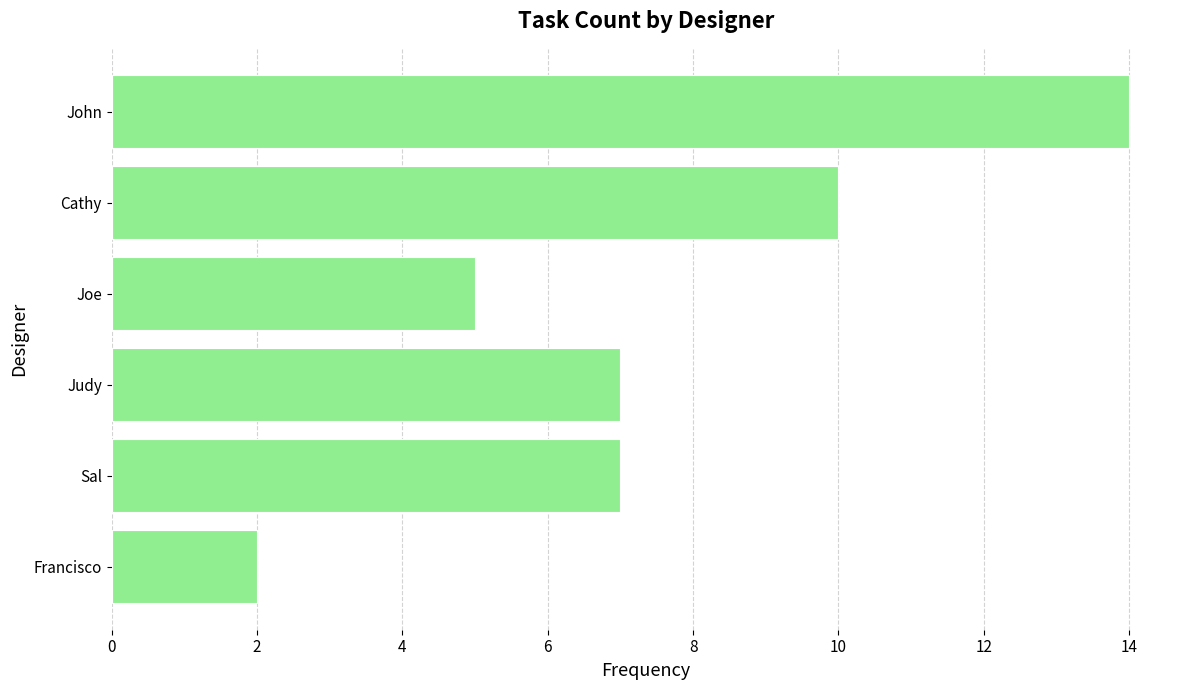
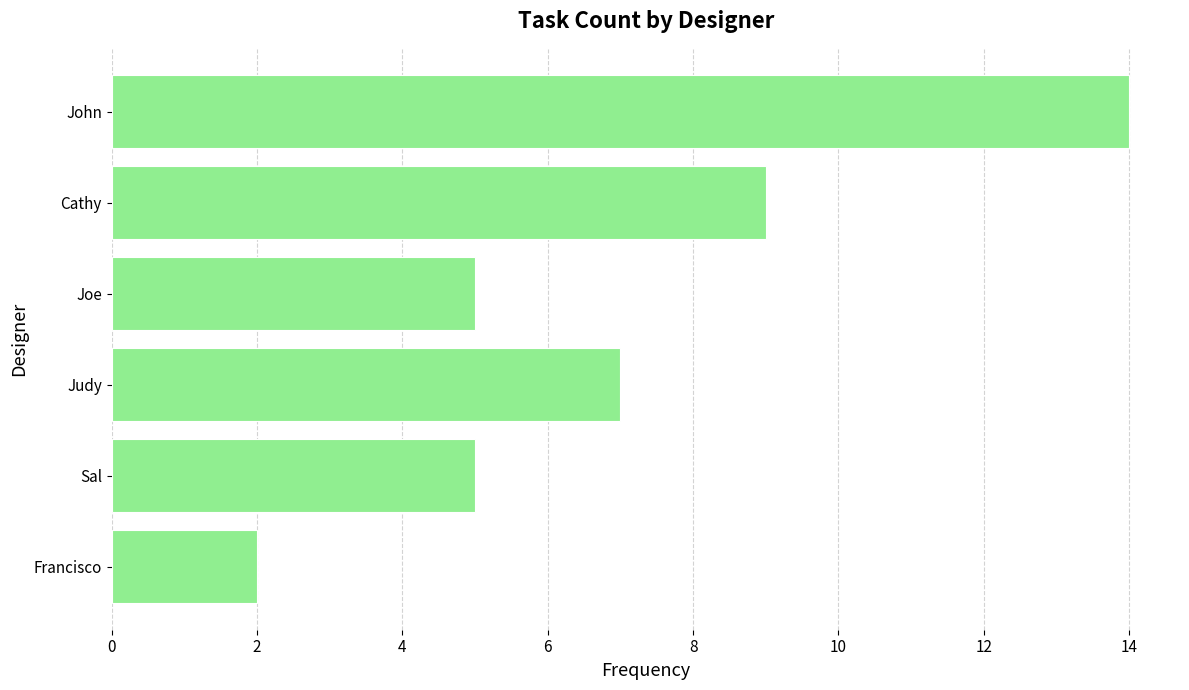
Cathy: 10 -> 9
Sal: 7 -> 5
